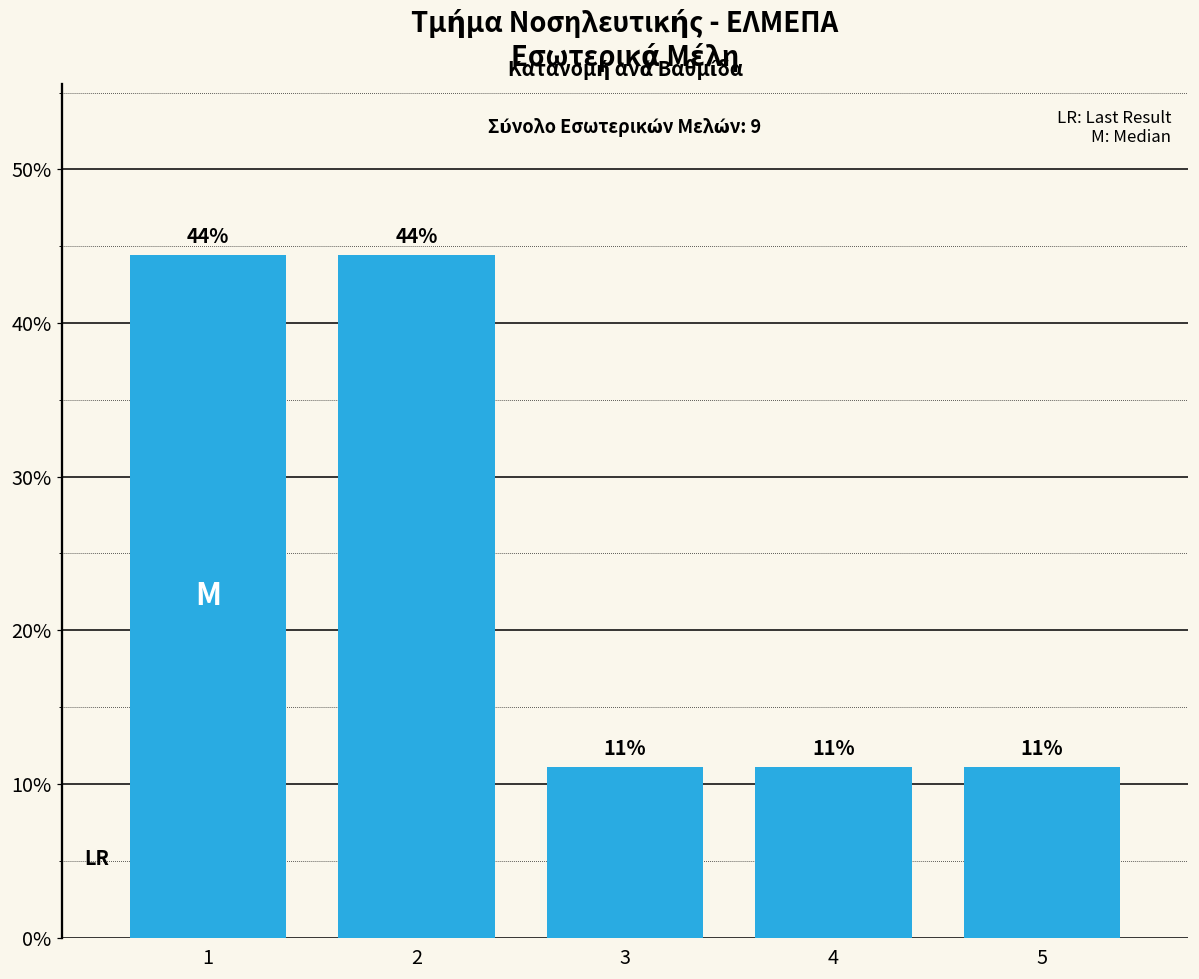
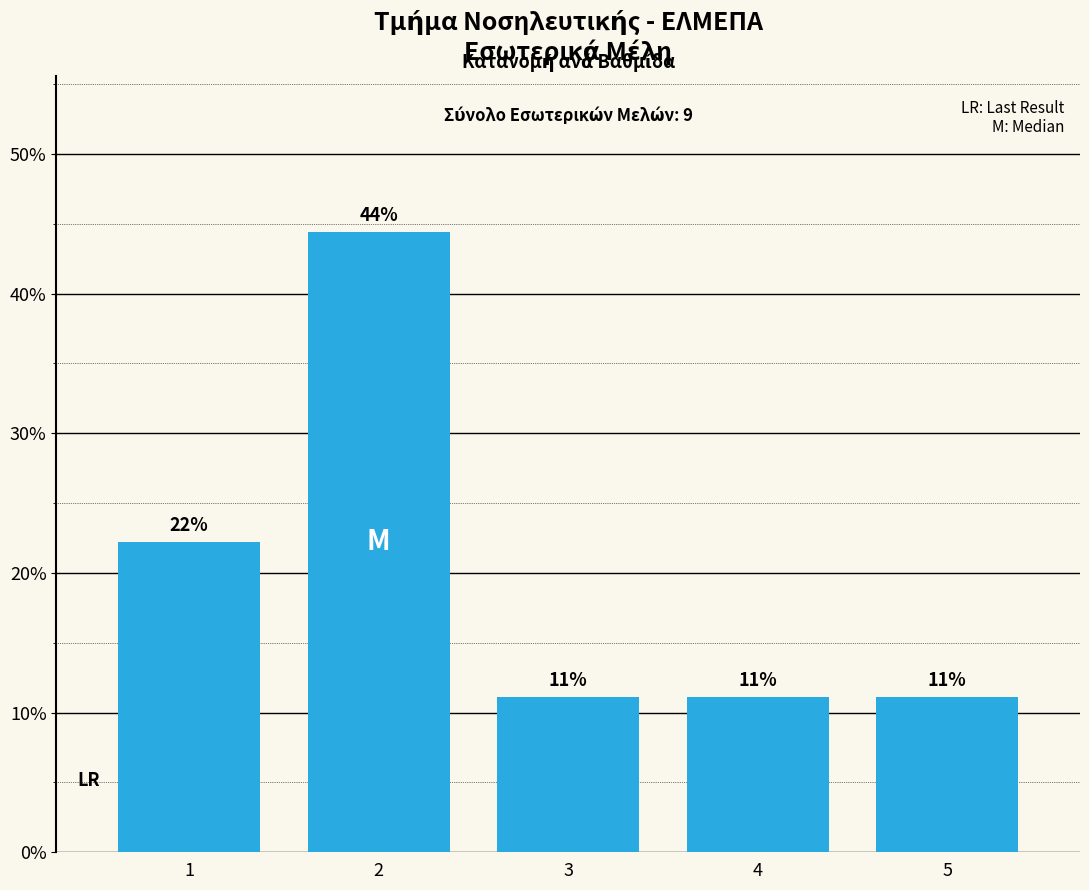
1: 44% -> 22%
